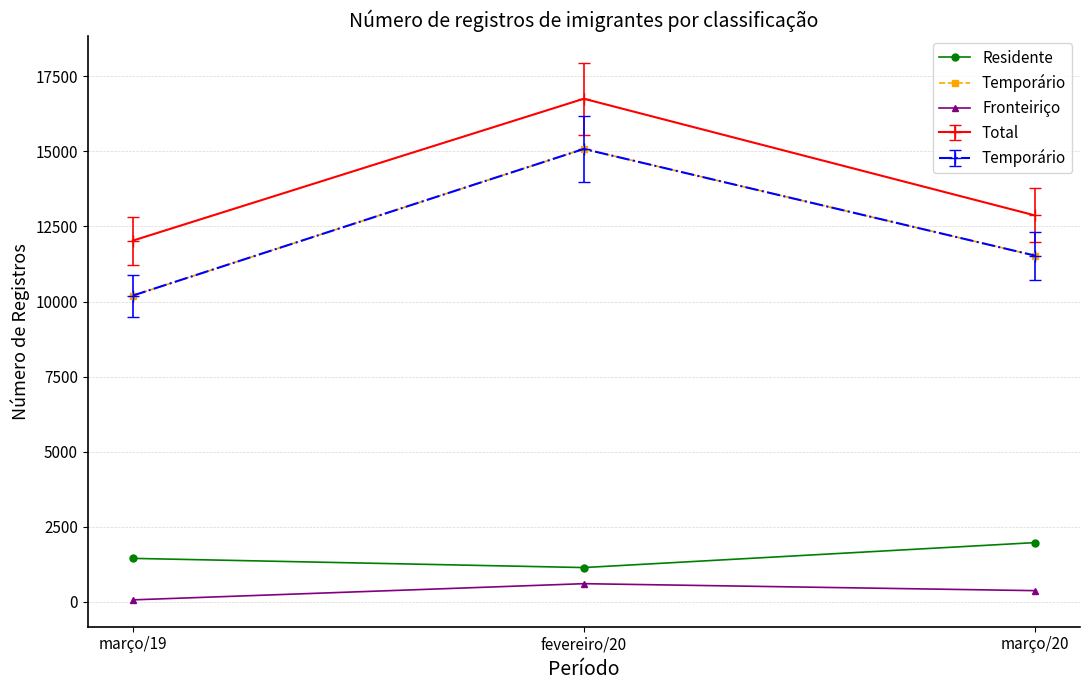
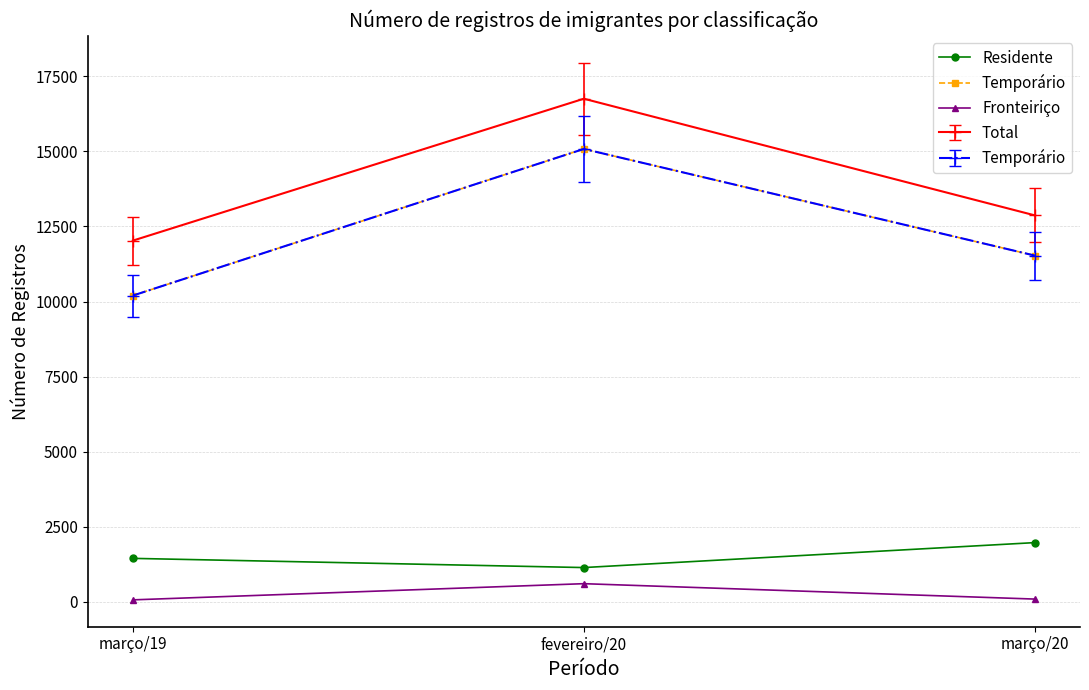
Fronteiriço, março/20: 400 -> 100
